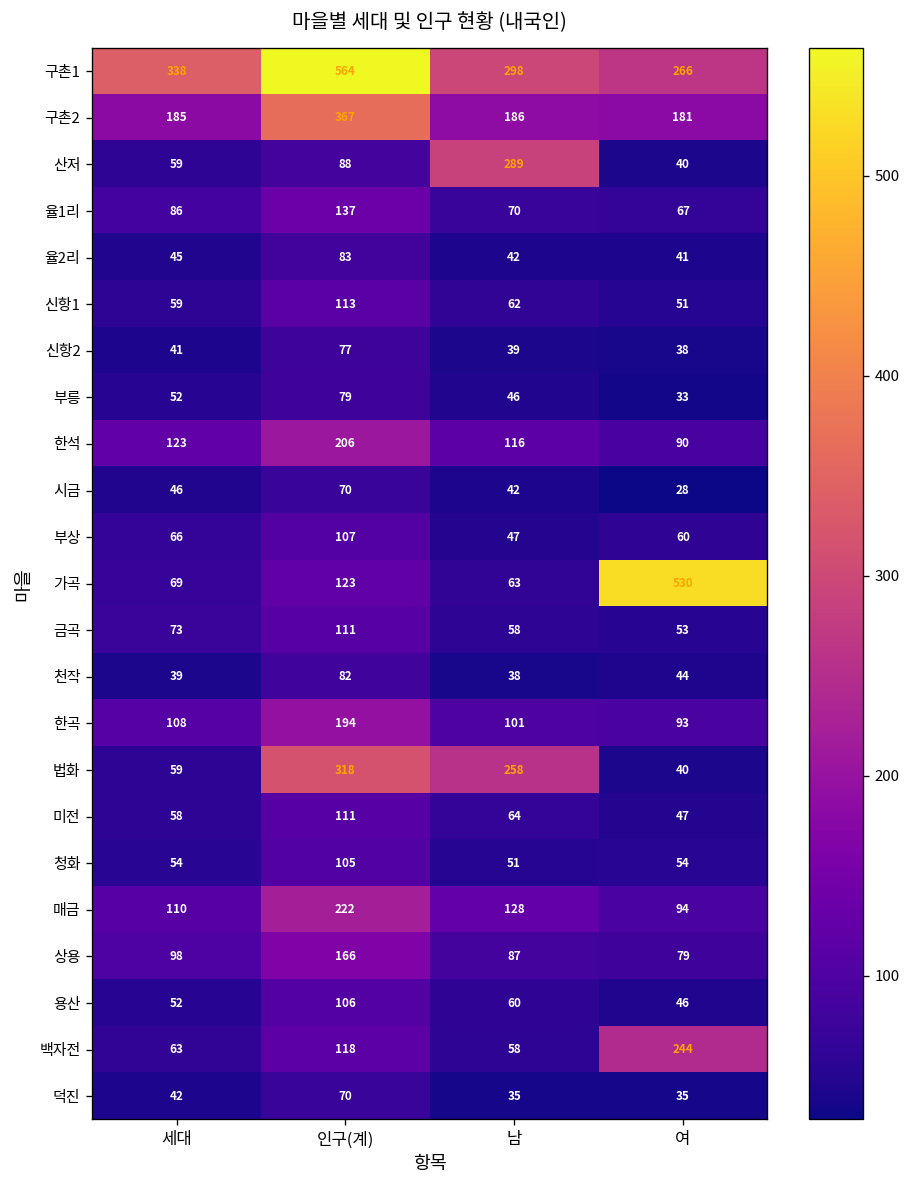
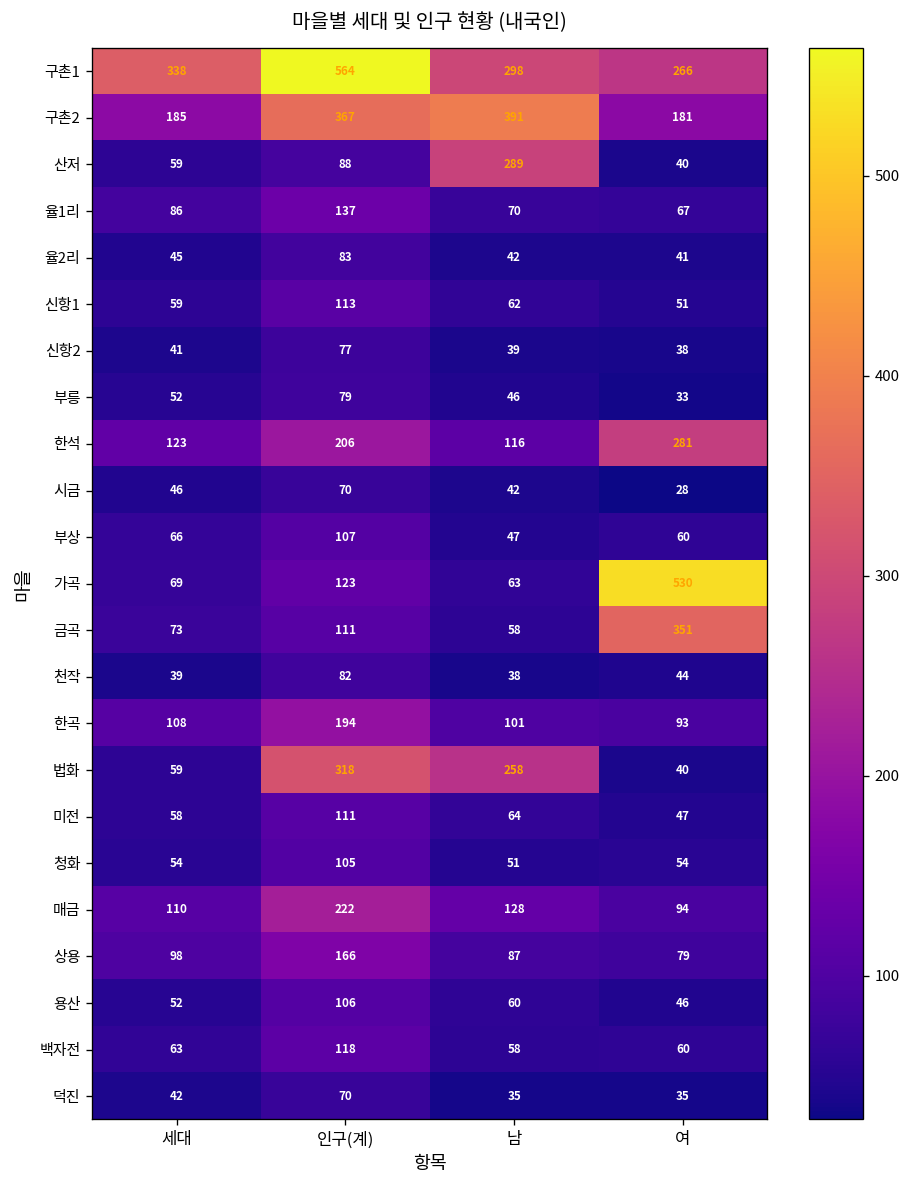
구촌2, 남: 186 -> 391
한석, 여: 90 -> 281
금곡, 여: 53 -> 351
백자전, 여: 244 -> 60
